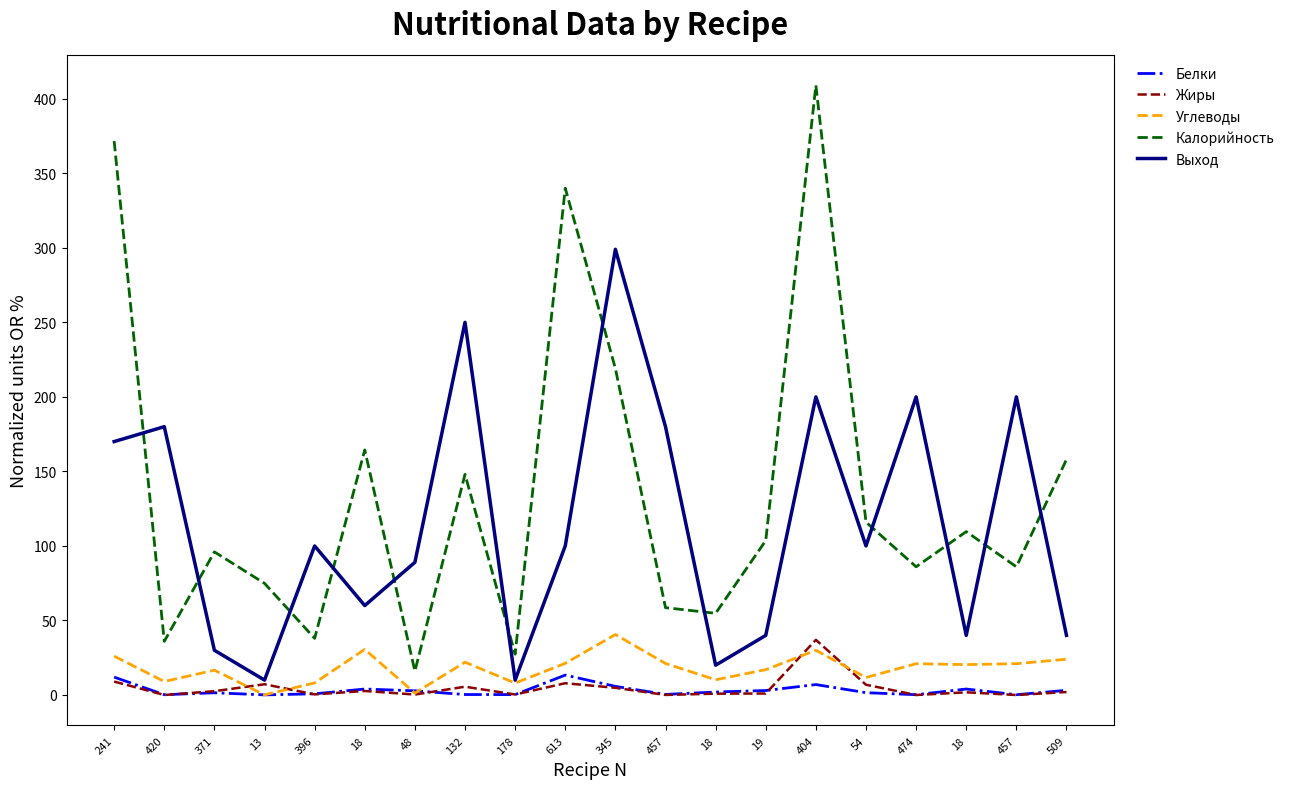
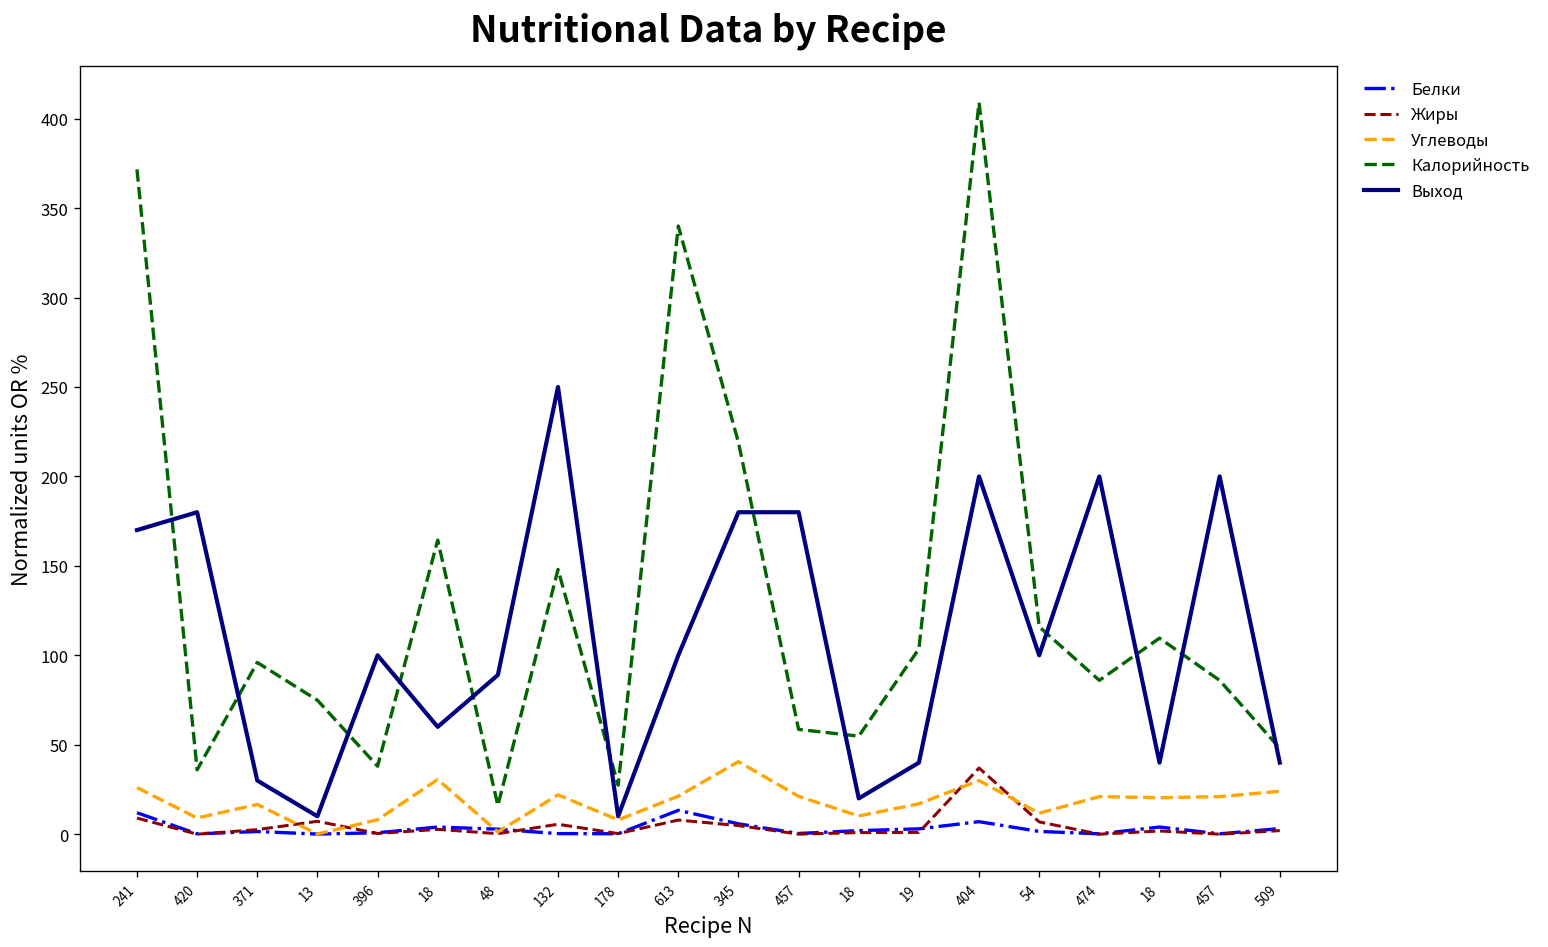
Выход, 345: 299 -> 180
Калорийность, 509: 158 -> 48
